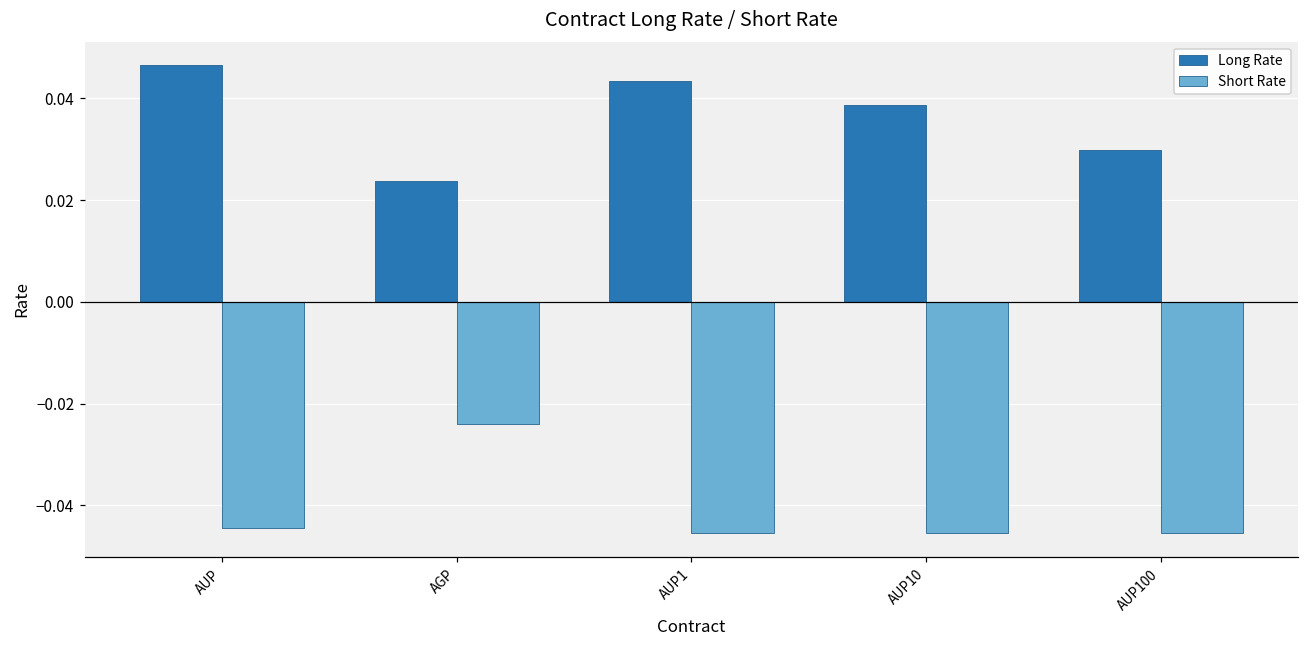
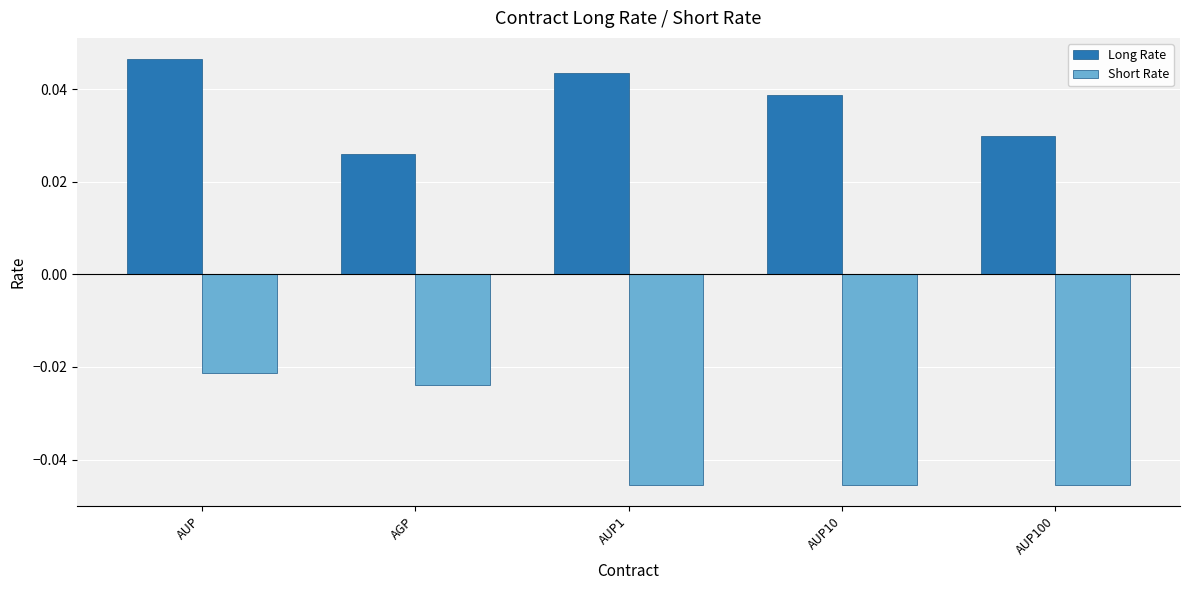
Short Rate, AUP: -0.045 -> -0.021
Long Rate, AGP: 0.024 -> 0.026
